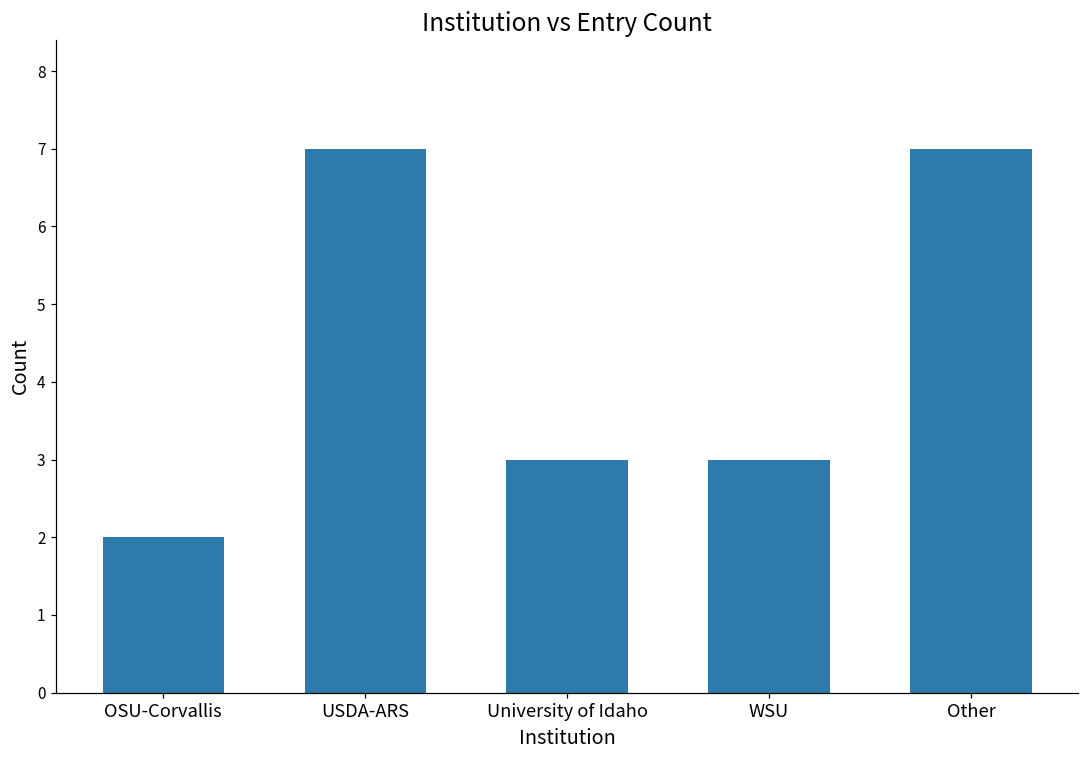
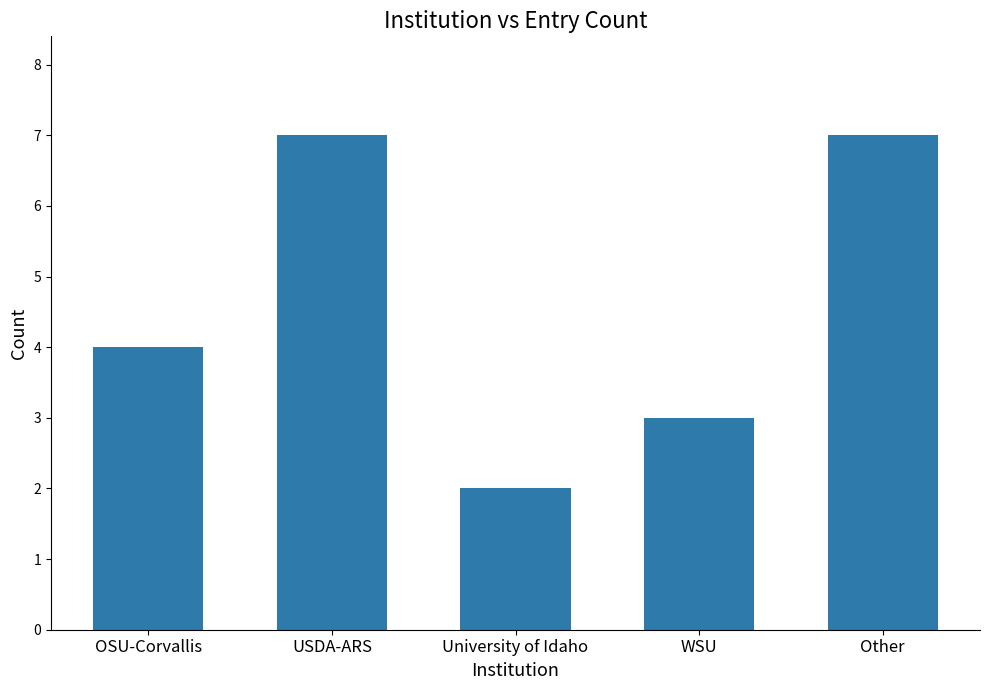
OSU-Corvallis: 2 -> 4
University of Idaho: 3 -> 2
